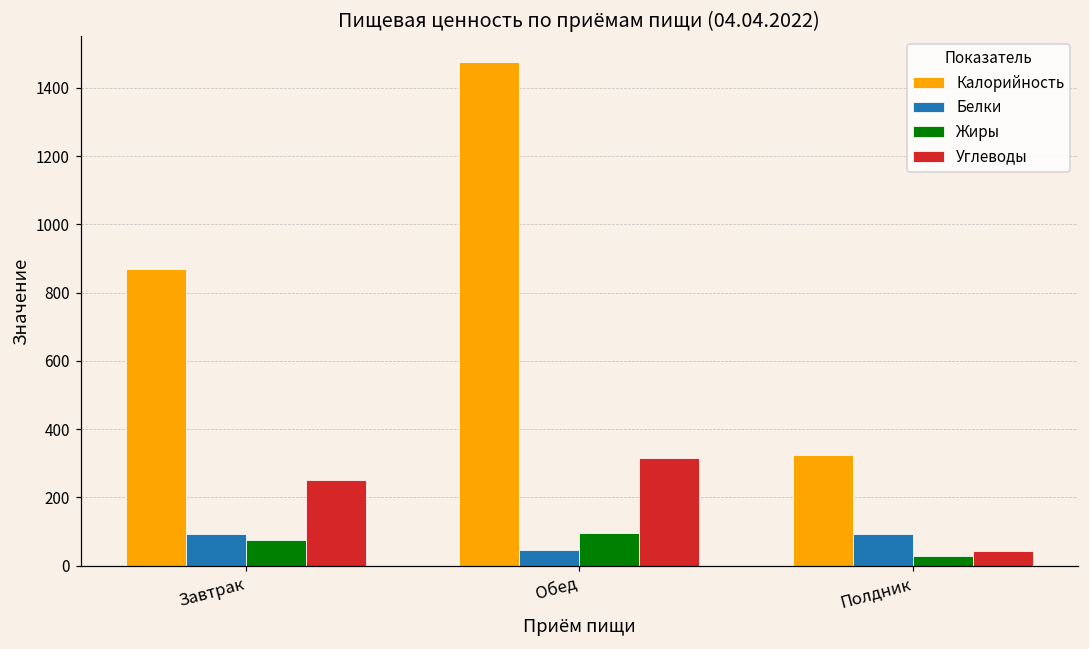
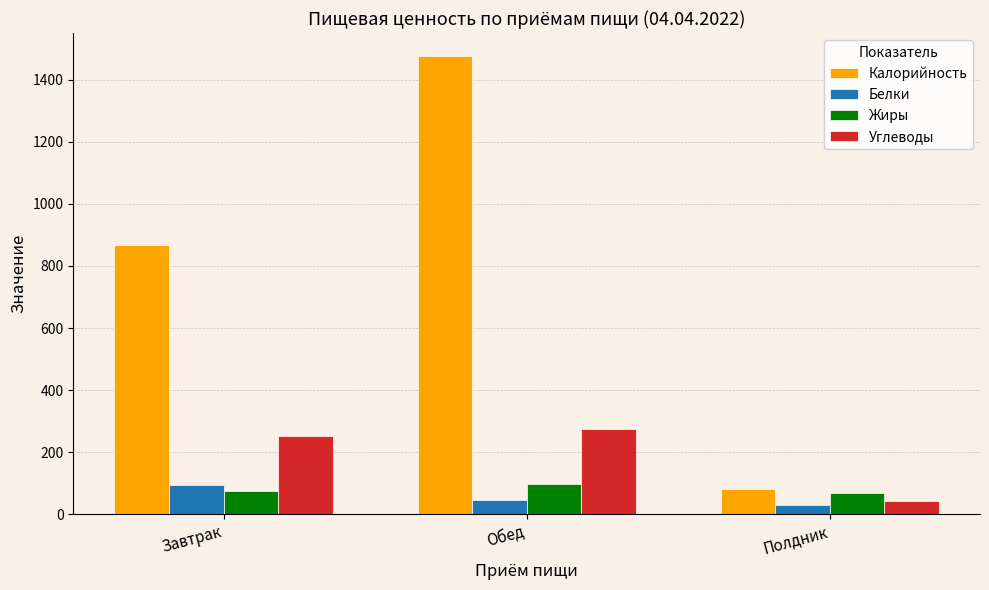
Углеводы, Обед: 320 -> 280
Калорийность, Полдник: 320 -> 80
Белки, Полдник: 90 -> 30
Жиры, Полдник: 30 -> 70
